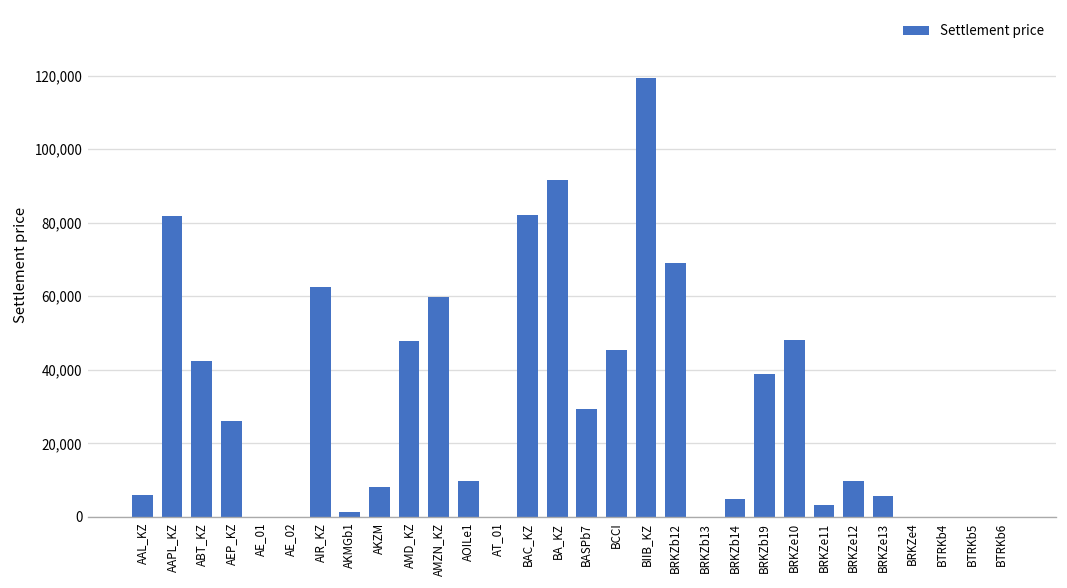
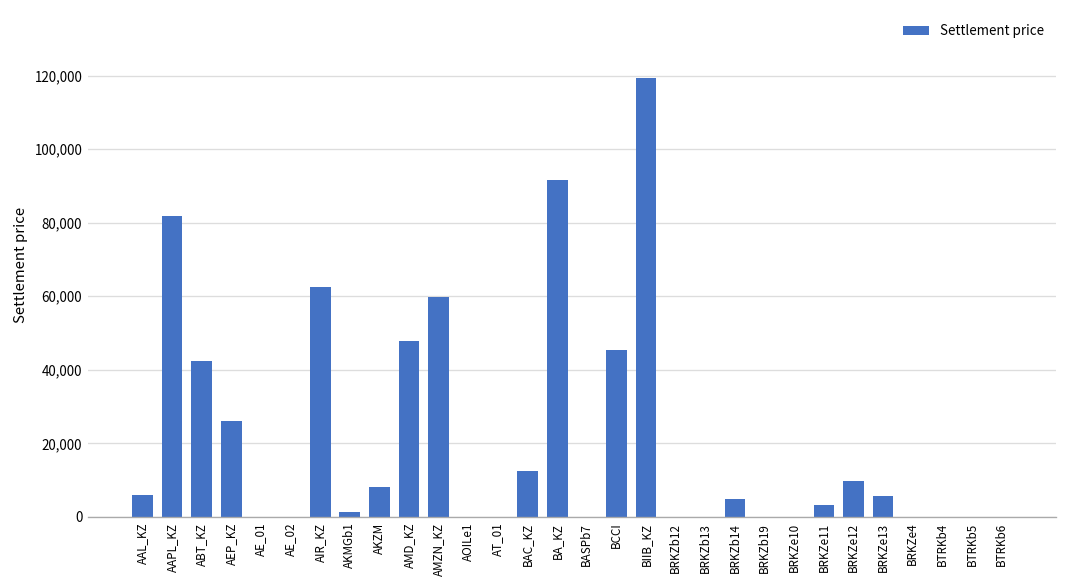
AOILe1: 10,000 -> 0
BAC_KZ: 82,000 -> 12,000
BASPb7: 29,000 -> 0
BRKZb12: 69,000 -> 0
BRKZb19: 39,000 -> 0
BRKZe10: 48,000 -> 0
